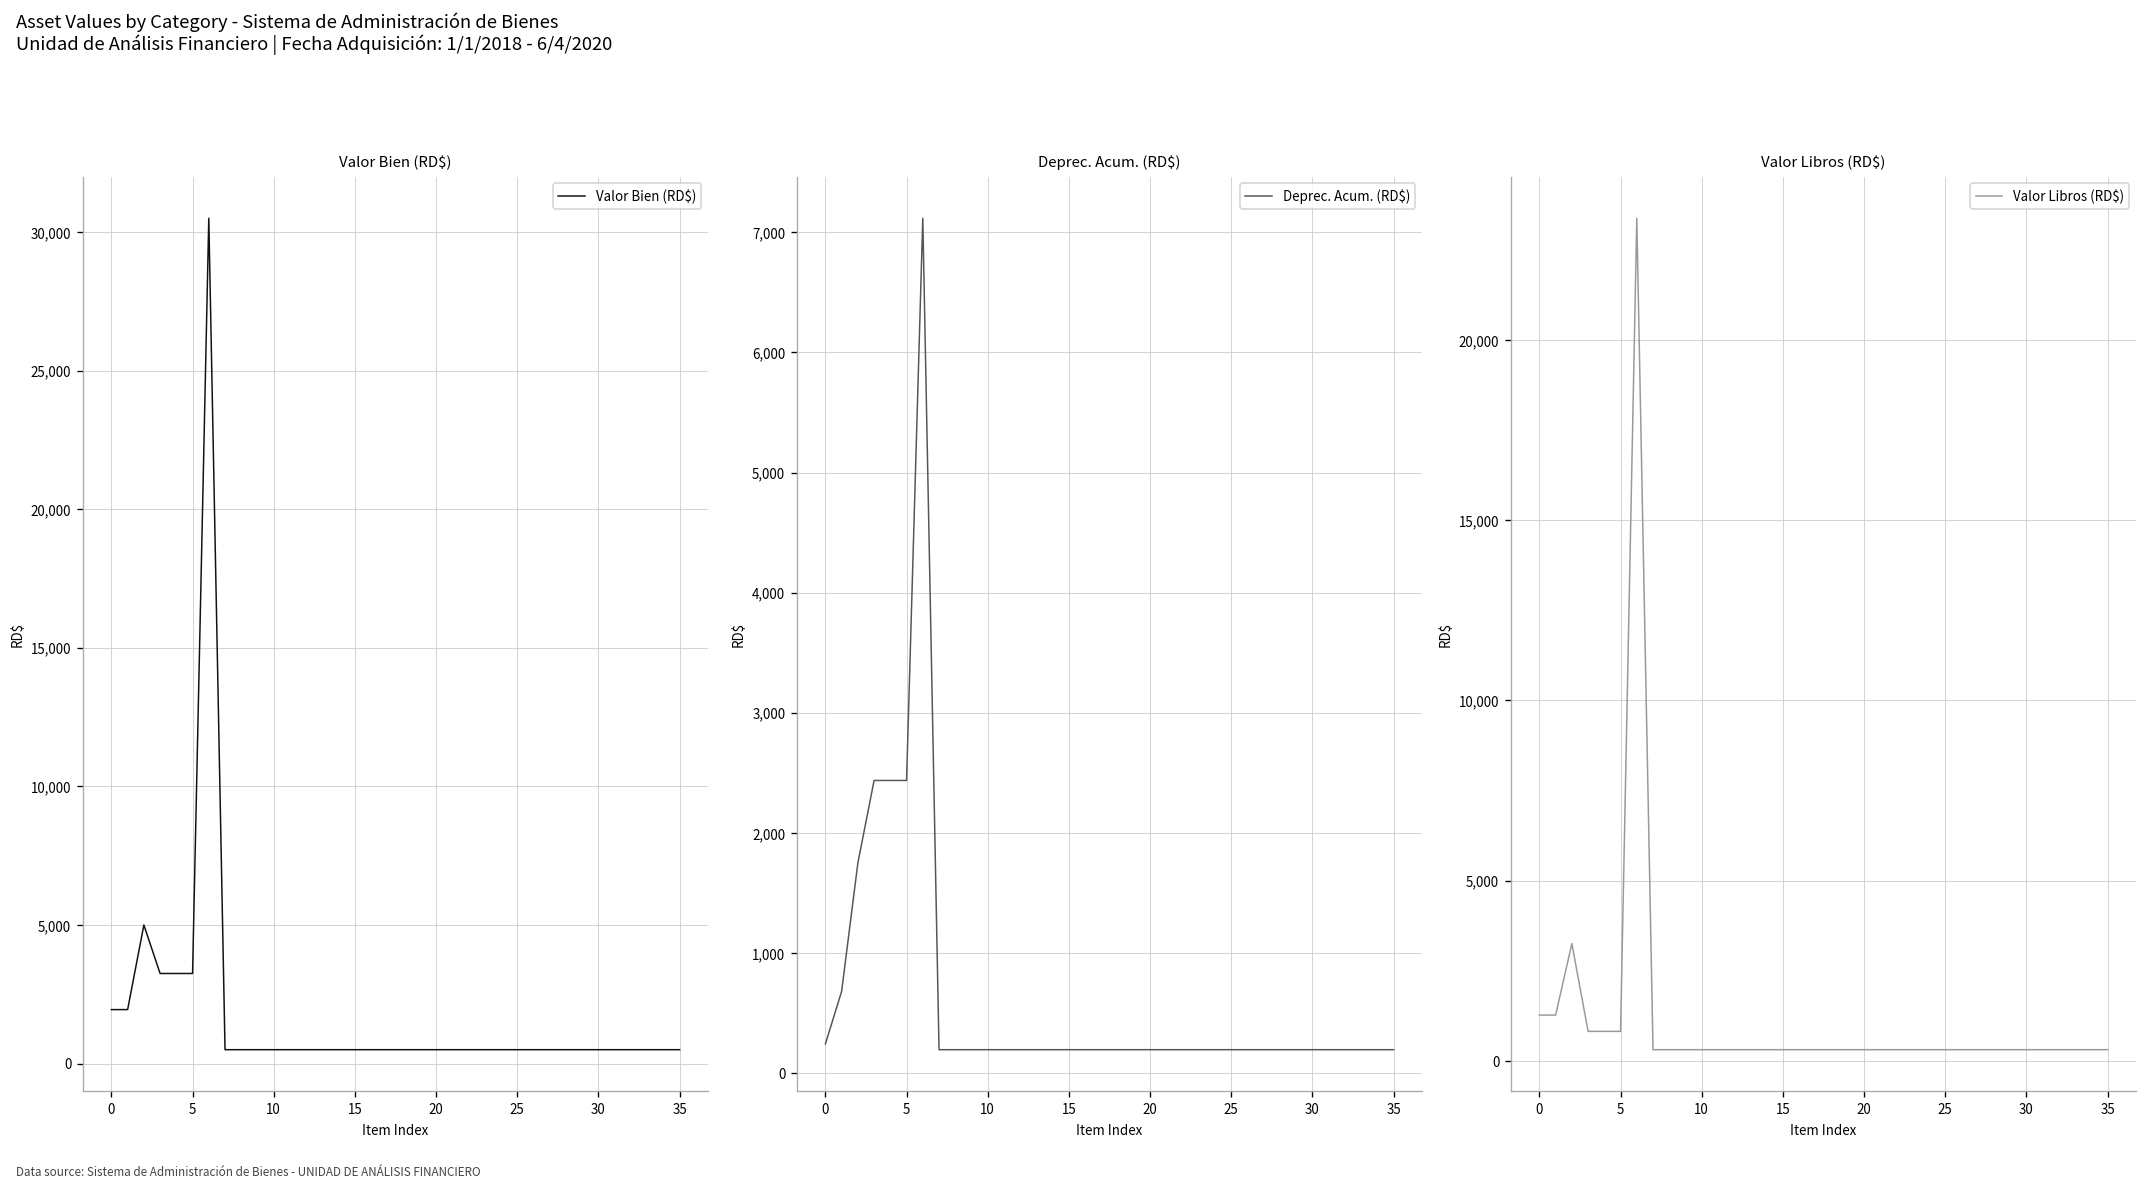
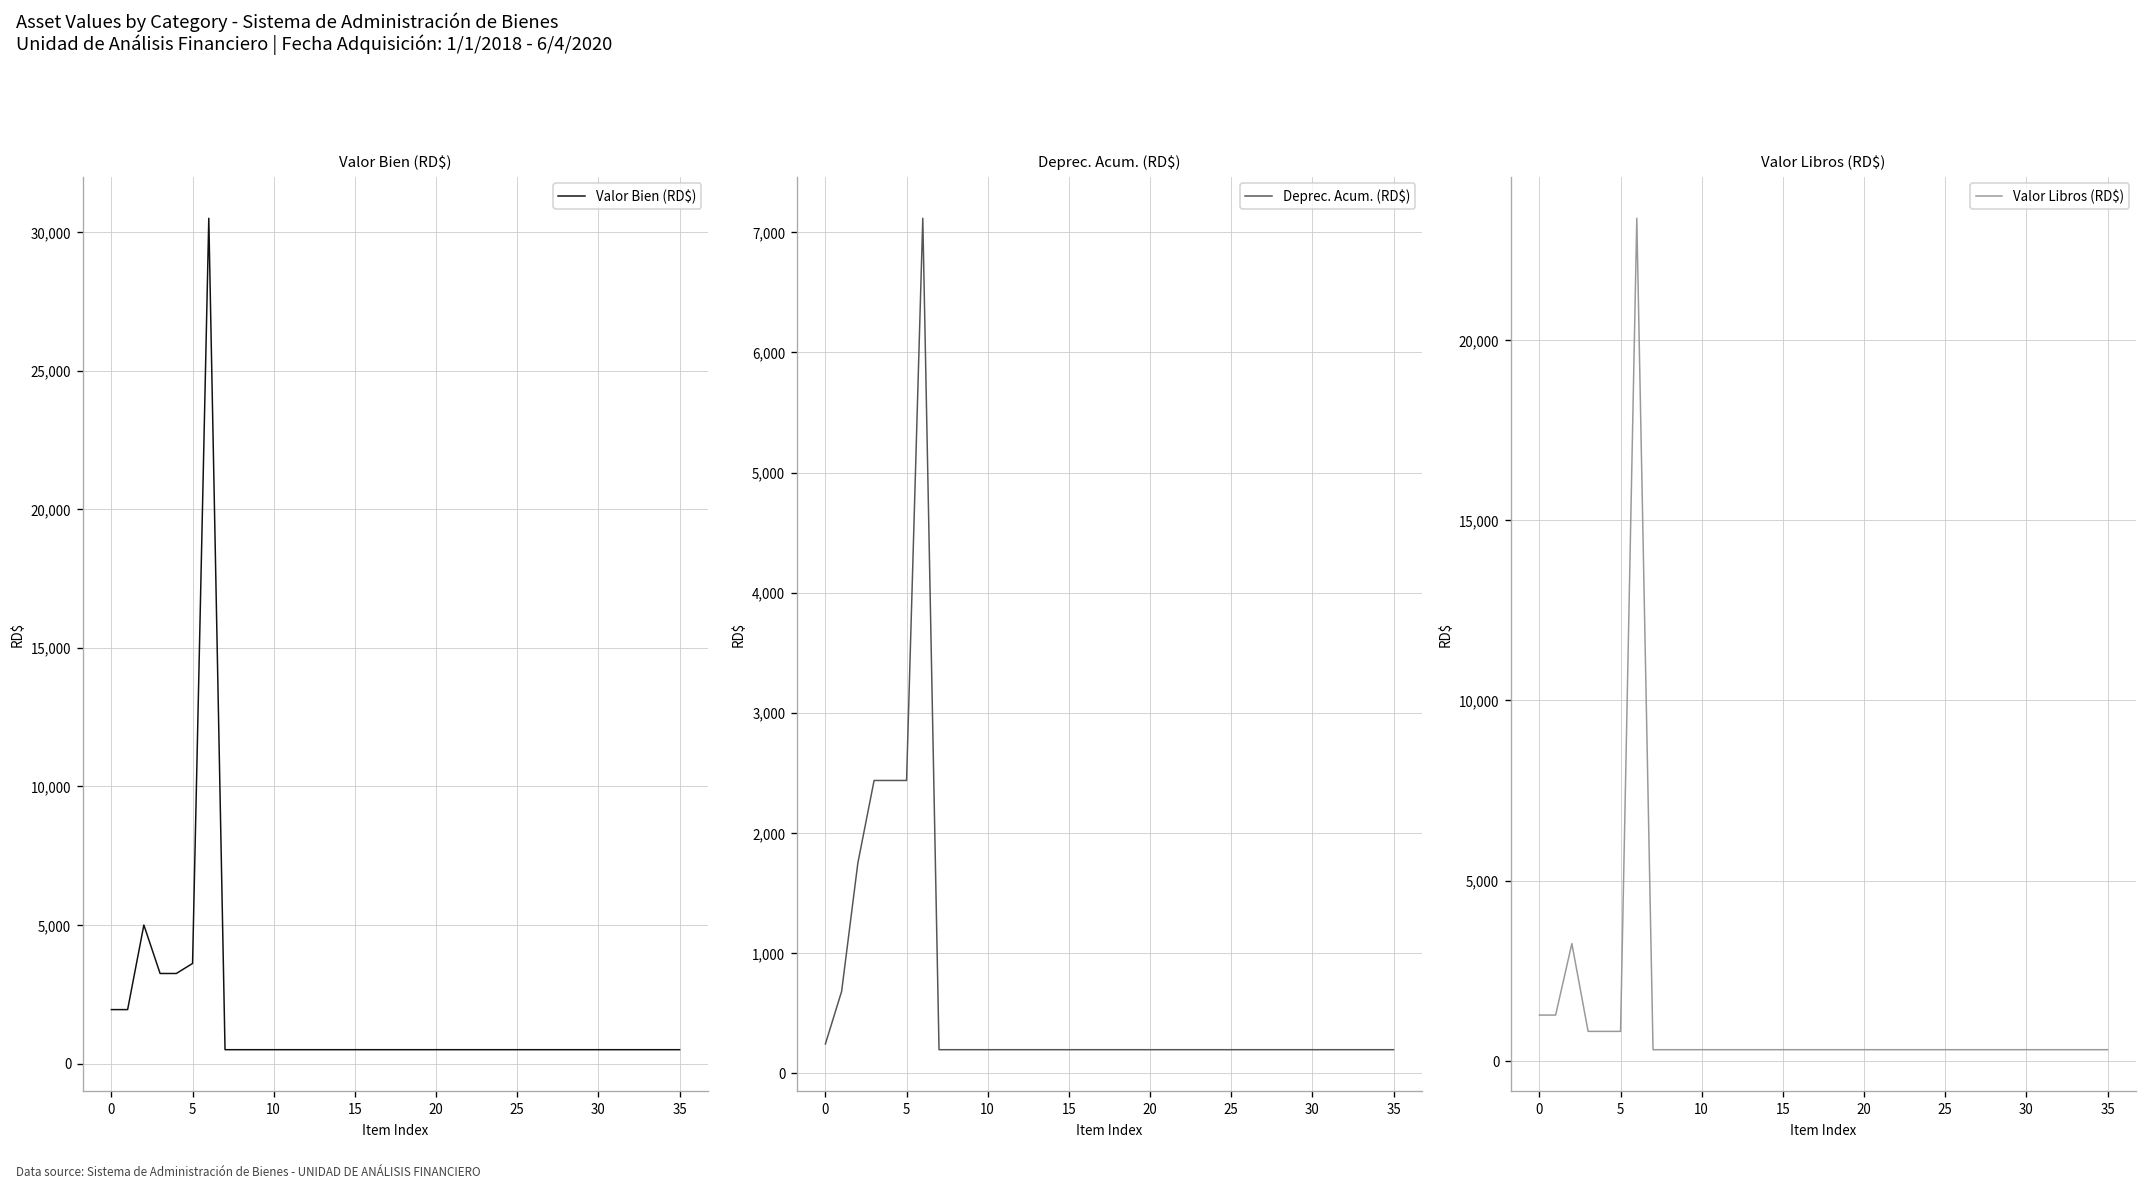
Valor Bien (RD$), 5: 3,300 -> 3,600
